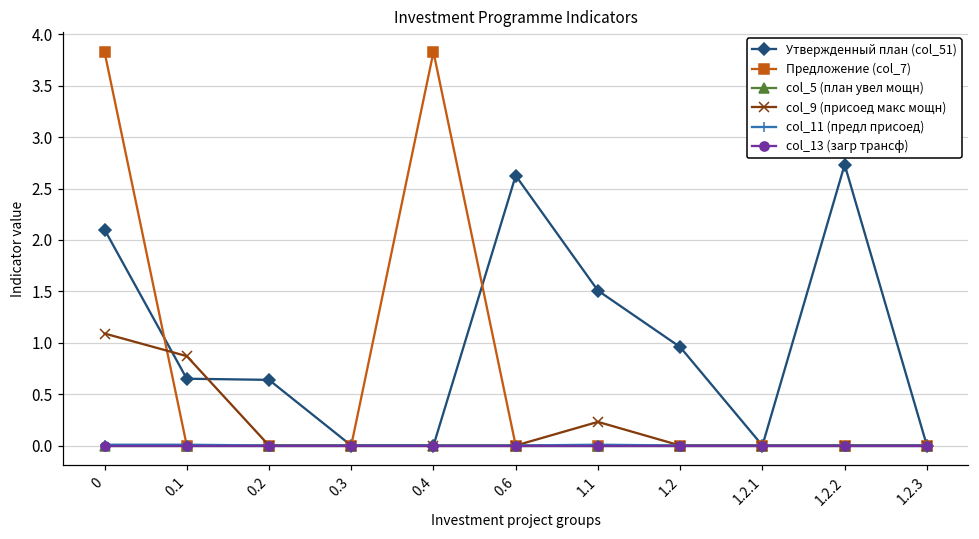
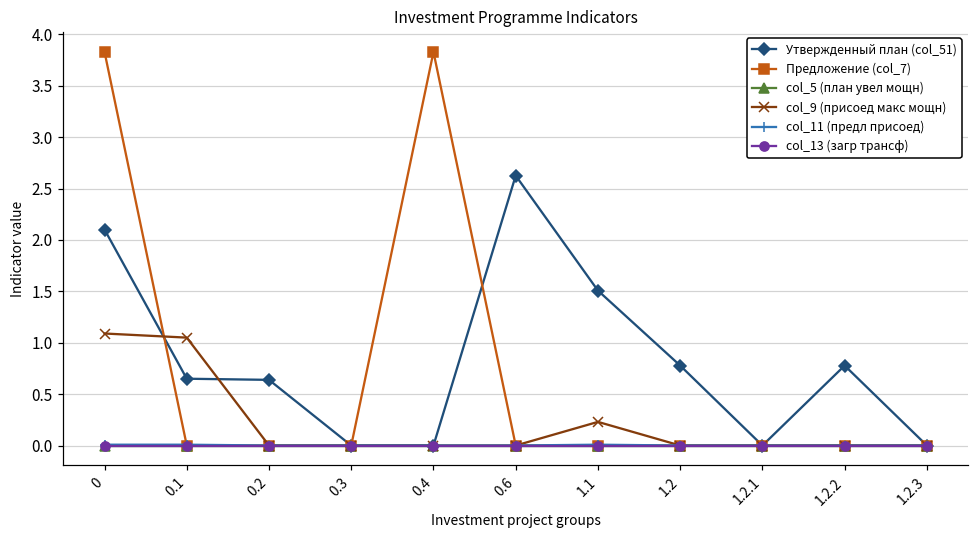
col_9 (присоед макс мощн), 0.1: 0.9 -> 1.1
Утвержденный план (col_51), 1.2: 1.0 -> 0.8
Утвержденный план (col_51), 1.2.2: 2.7 -> 0.8
